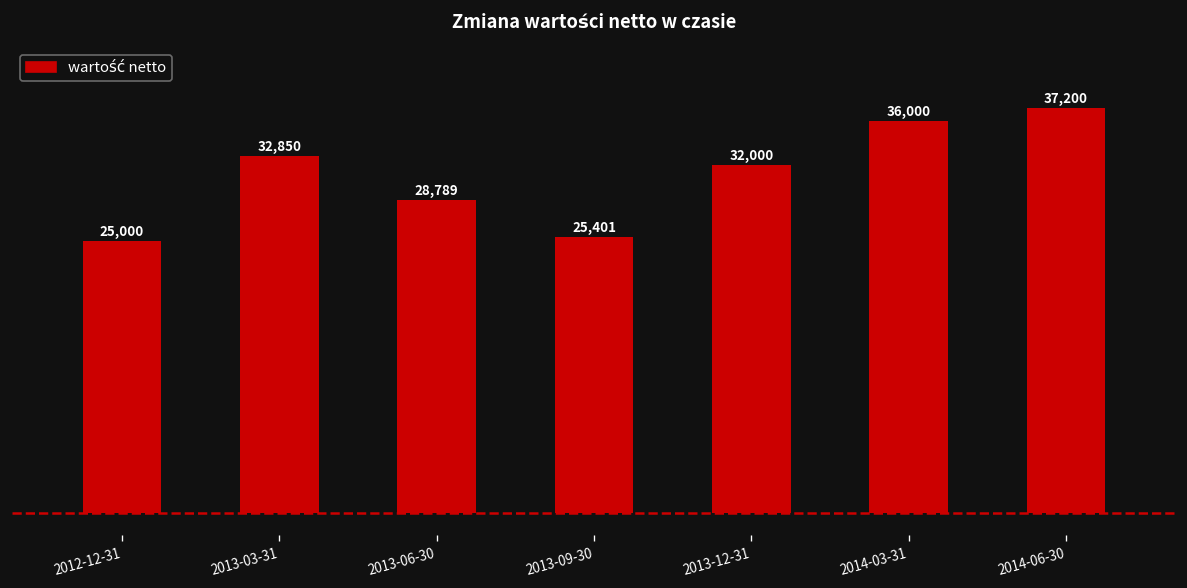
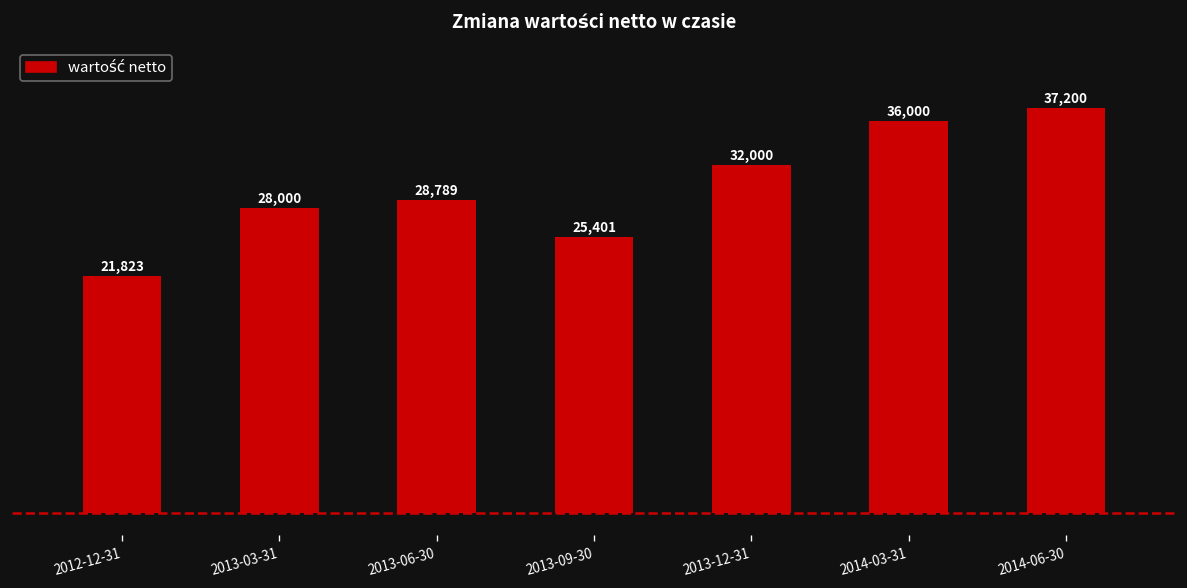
2012-12-31: 25,000 -> 21,823
2013-03-31: 32,850 -> 28,000
